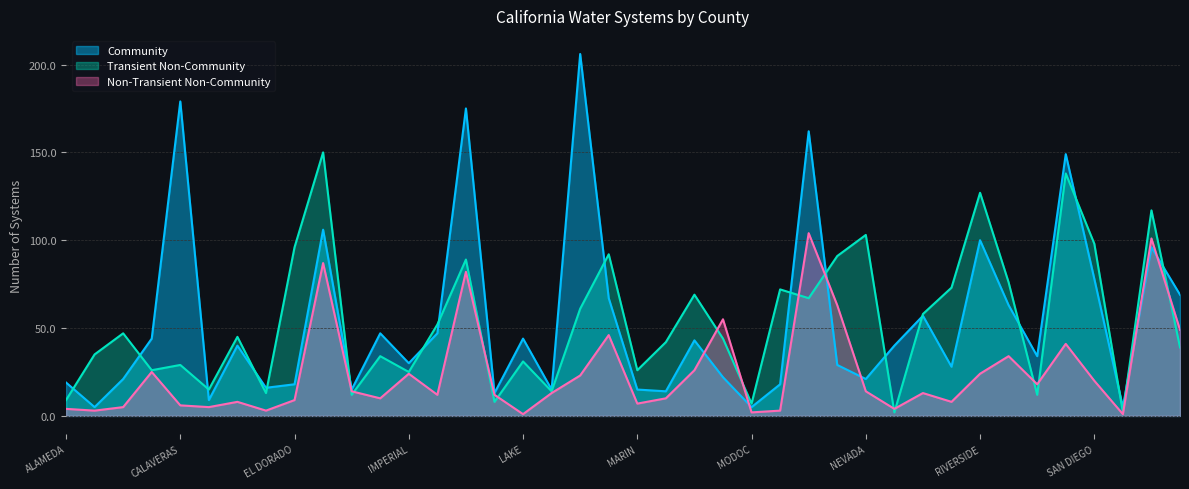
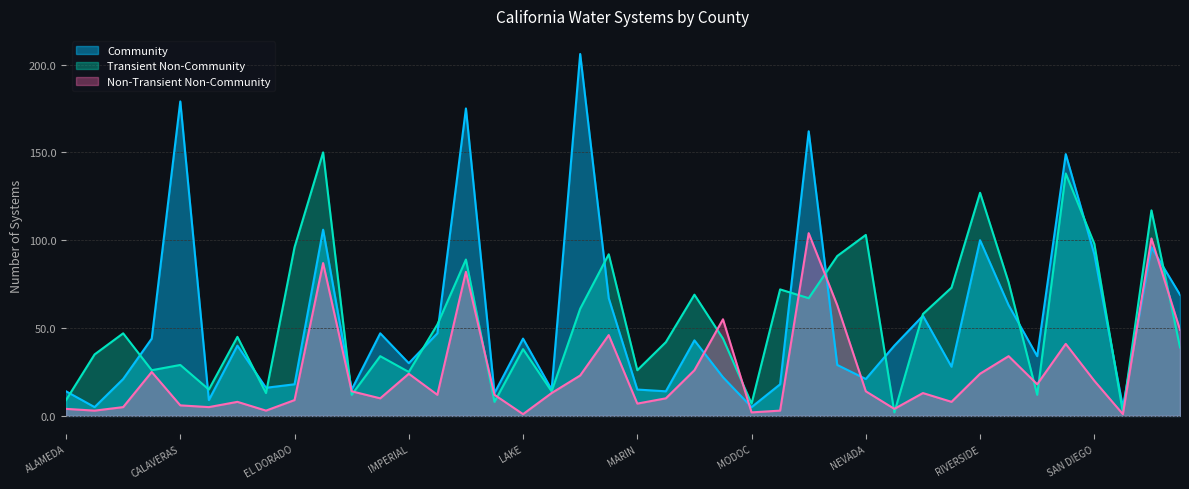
Community, ALAMEDA: 19 -> 14
Transient Non-Community, LAKE: 31 -> 38
Community, SAN DIEGO: 78 -> 92
